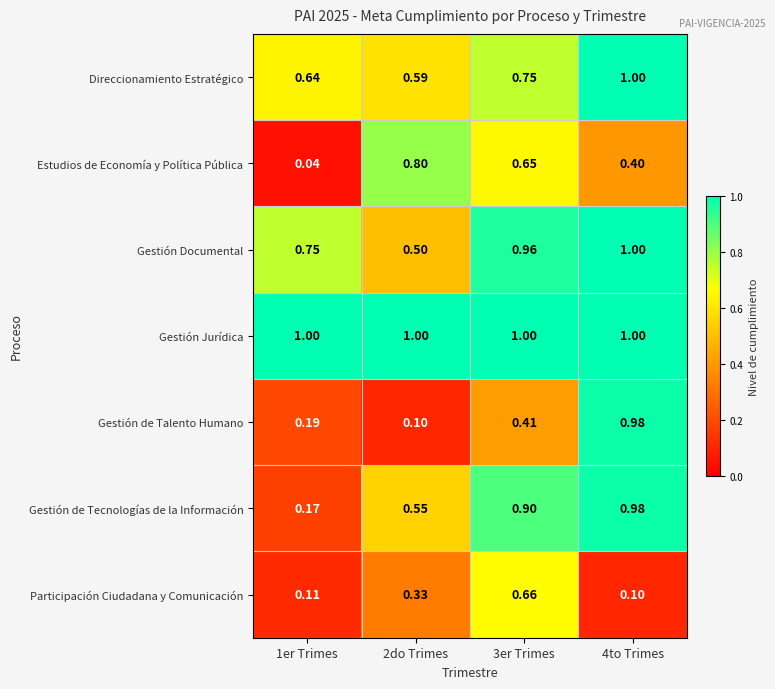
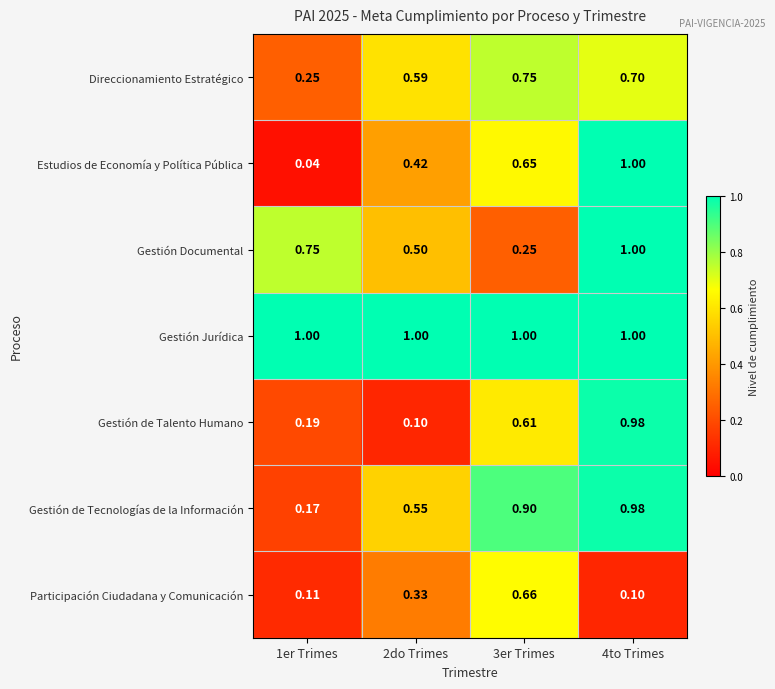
Direccionamiento Estratégico, 1er Trimes: 0.64 -> 0.25
Direccionamiento Estratégico, 4to Trimes: 1.00 -> 0.70
Estudios de Economía y Política Pública, 2do Trimes: 0.80 -> 0.42
Estudios de Economía y Política Pública, 4to Trimes: 0.40 -> 1.00
Gestión Documental, 3er Trimes: 0.96 -> 0.25
Gestión de Talento Humano, 3er Trimes: 0.41 -> 0.61
